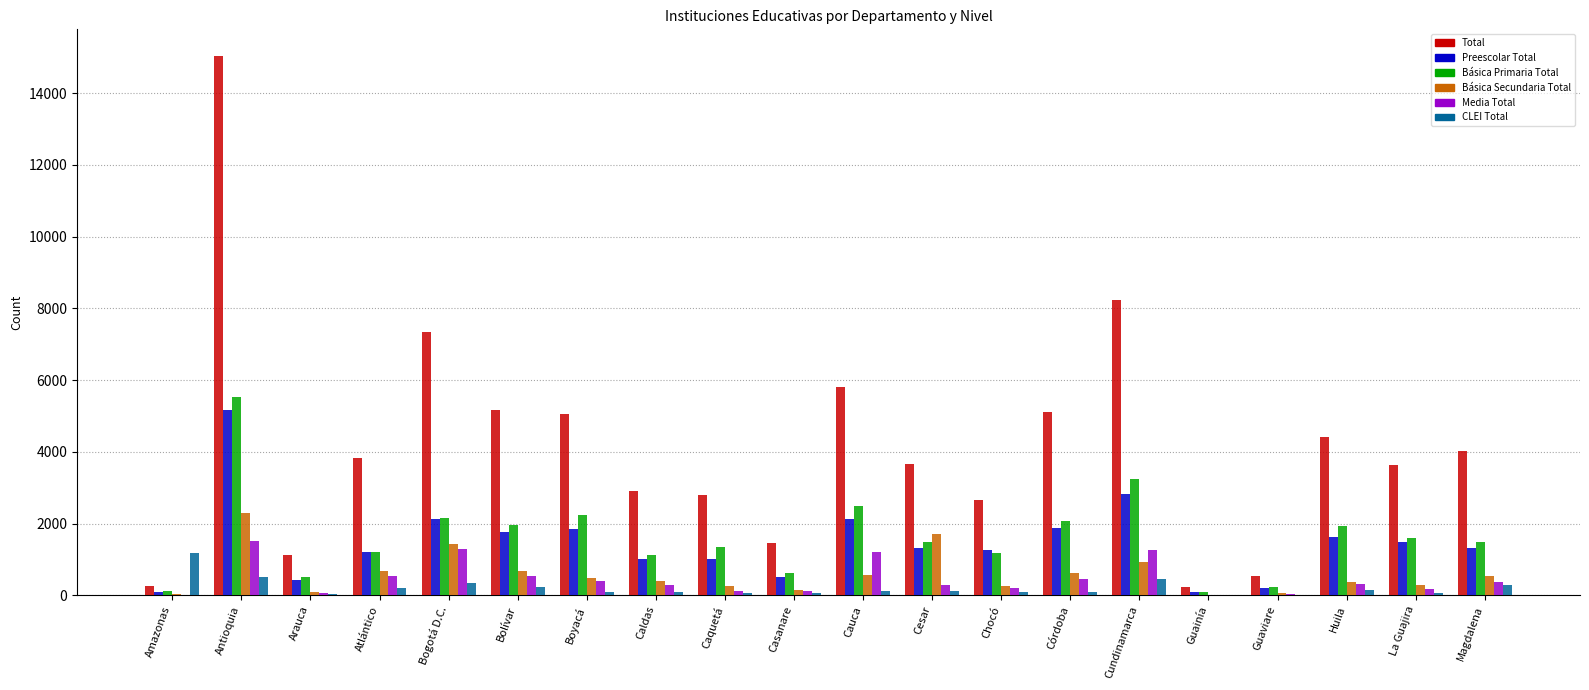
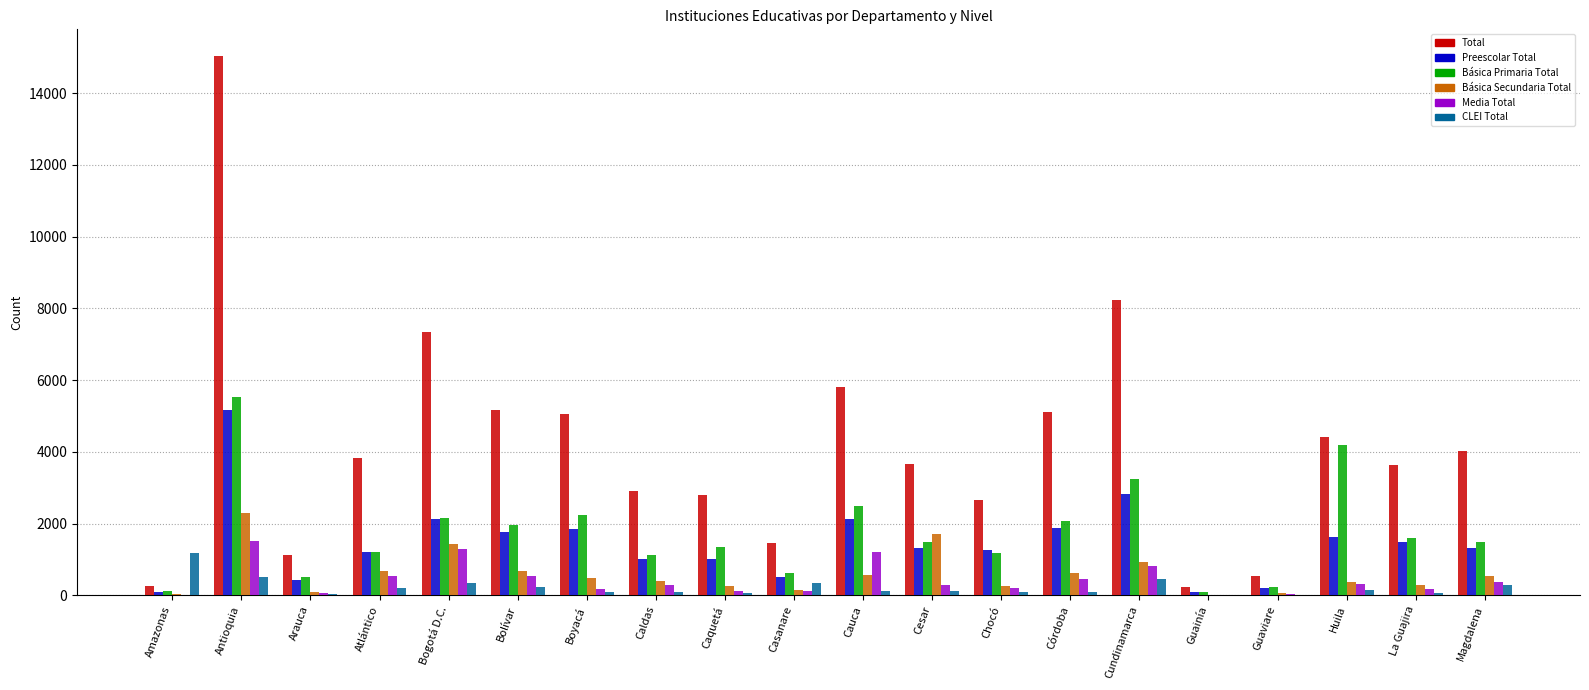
Media Total, Boyacá: 400 -> 200
CLEI Total, Casanare: 100 -> 300
Media Total, Cundinamarca: 1300 -> 800
Básica Primaria Total, Huila: 1900 -> 4200
